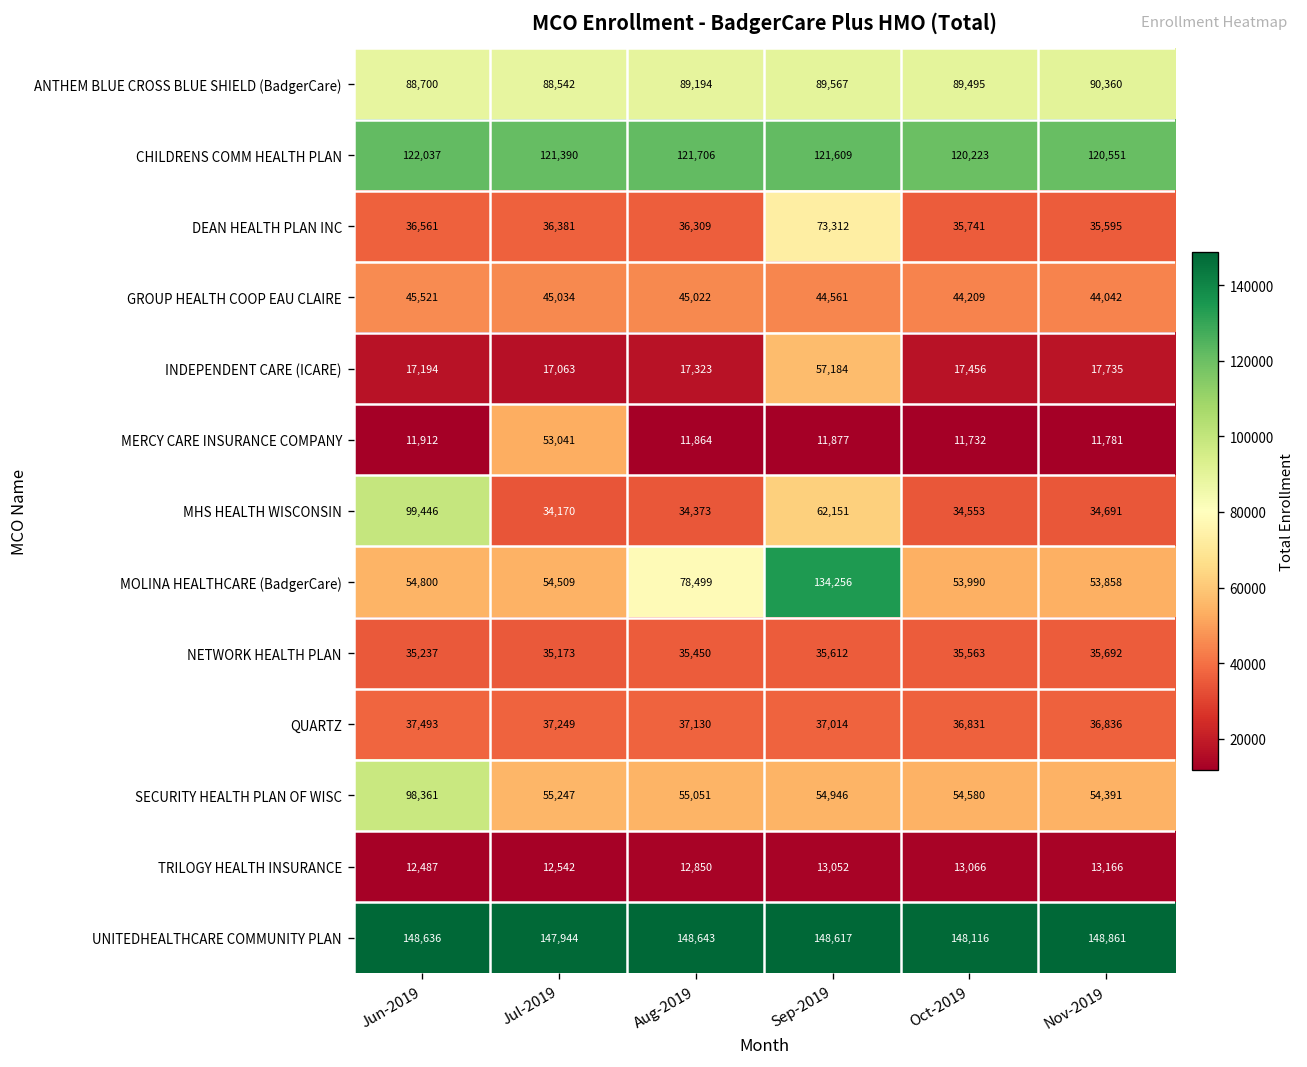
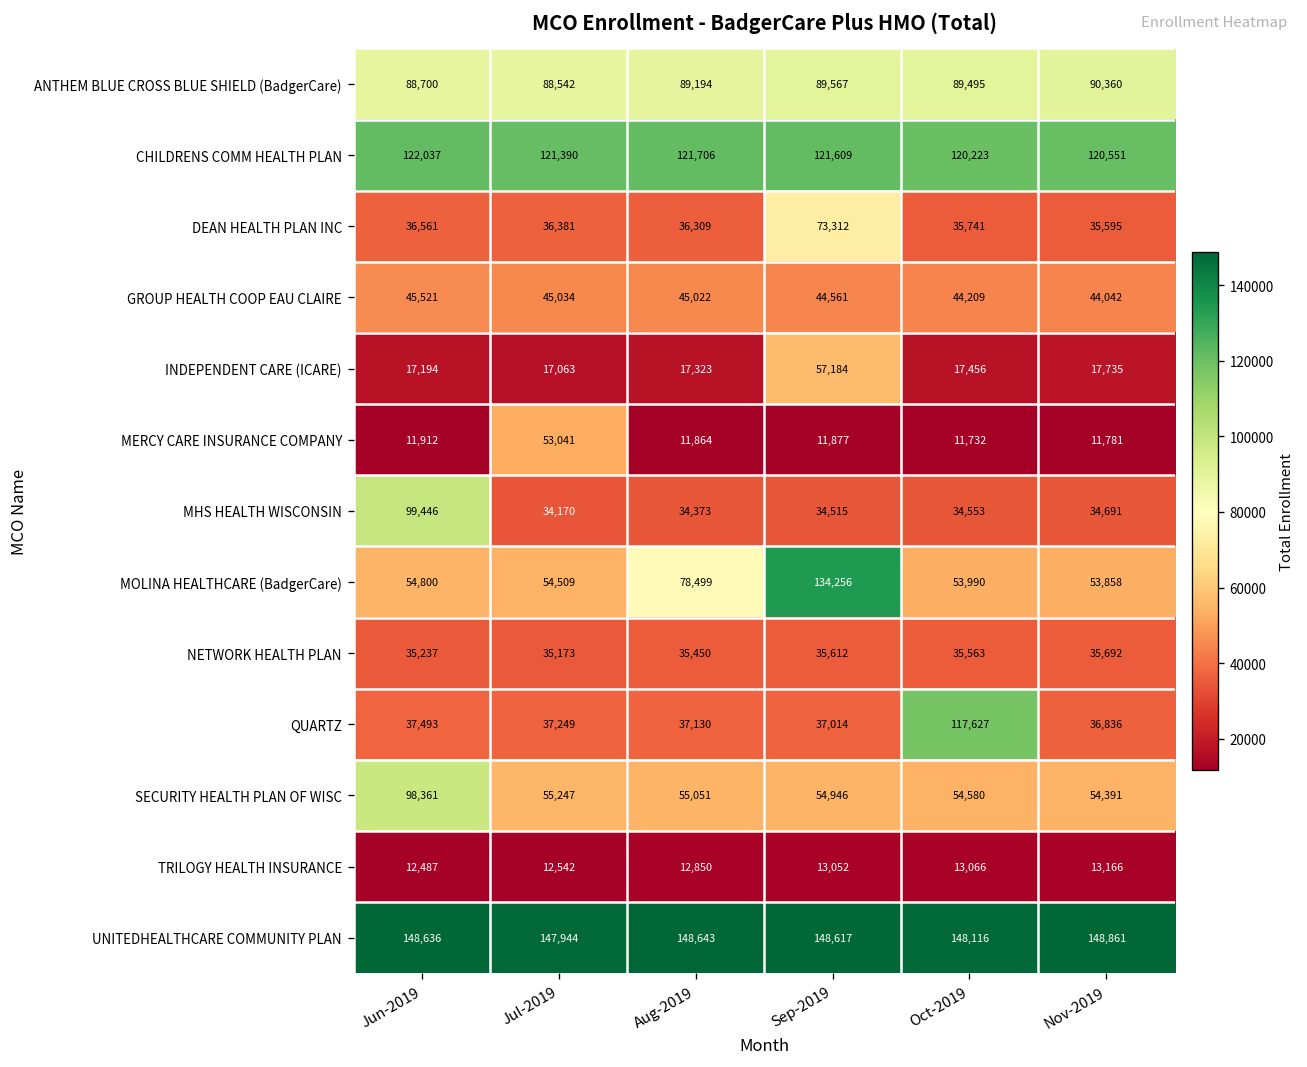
MHS HEALTH WISCONSIN, Sep-2019: 62,151 -> 34,515
QUARTZ, Oct-2019: 36,831 -> 117,627
